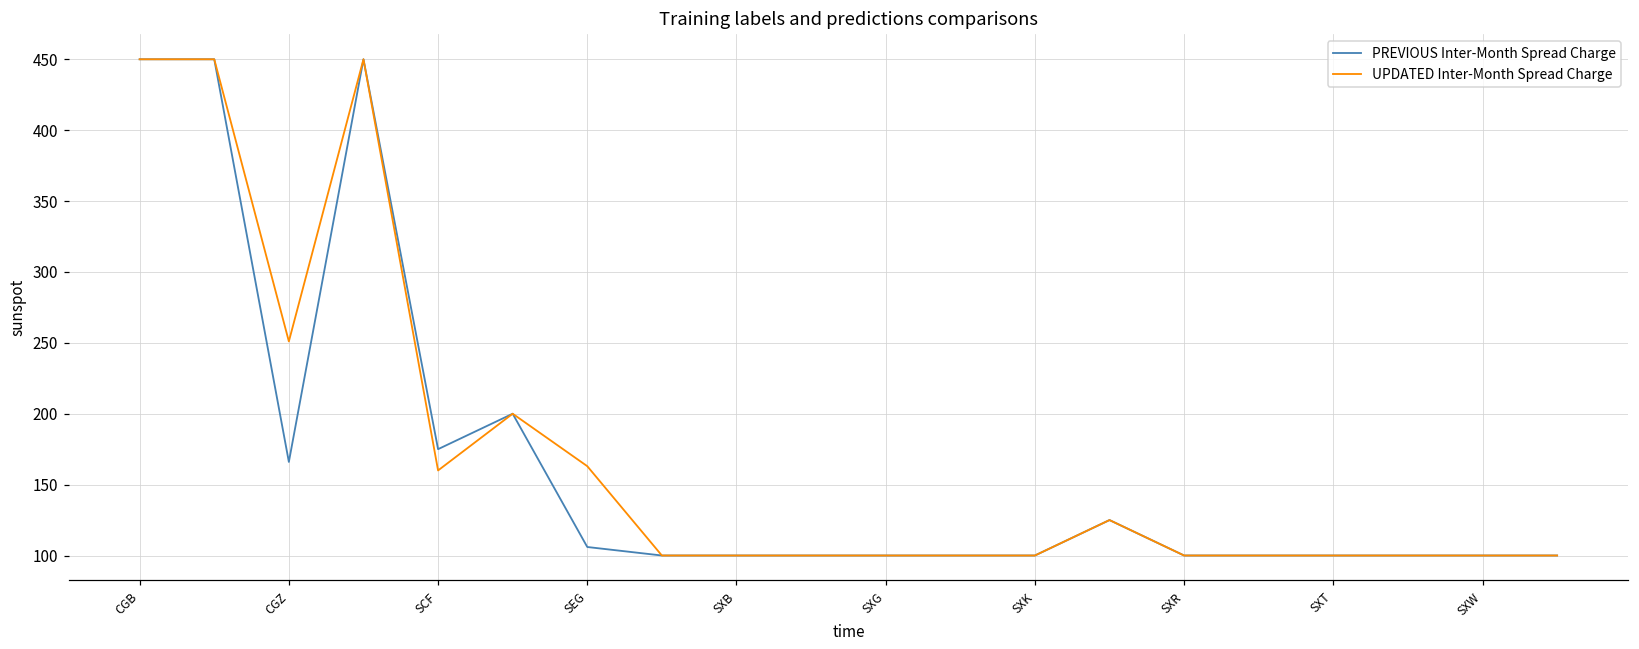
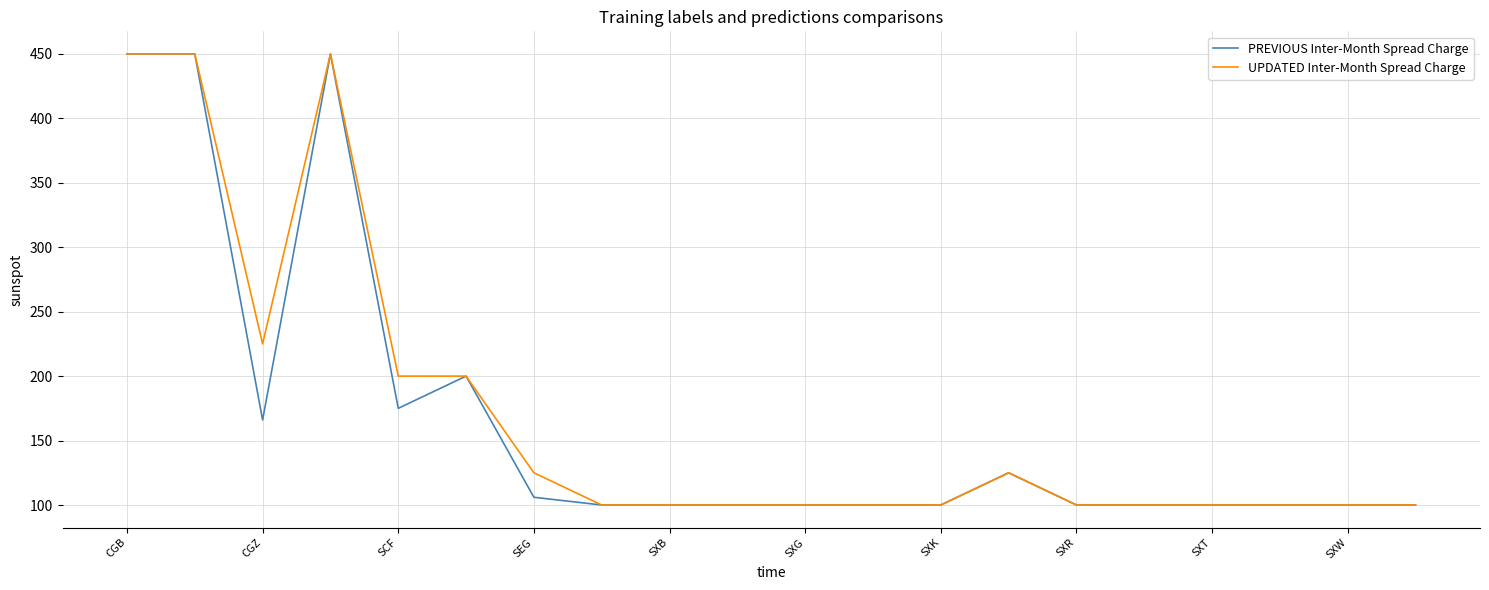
UPDATED Inter-Month Spread Charge, CGZ: 251 -> 225
UPDATED Inter-Month Spread Charge, SCF: 160 -> 200
UPDATED Inter-Month Spread Charge, SEG: 163 -> 125
